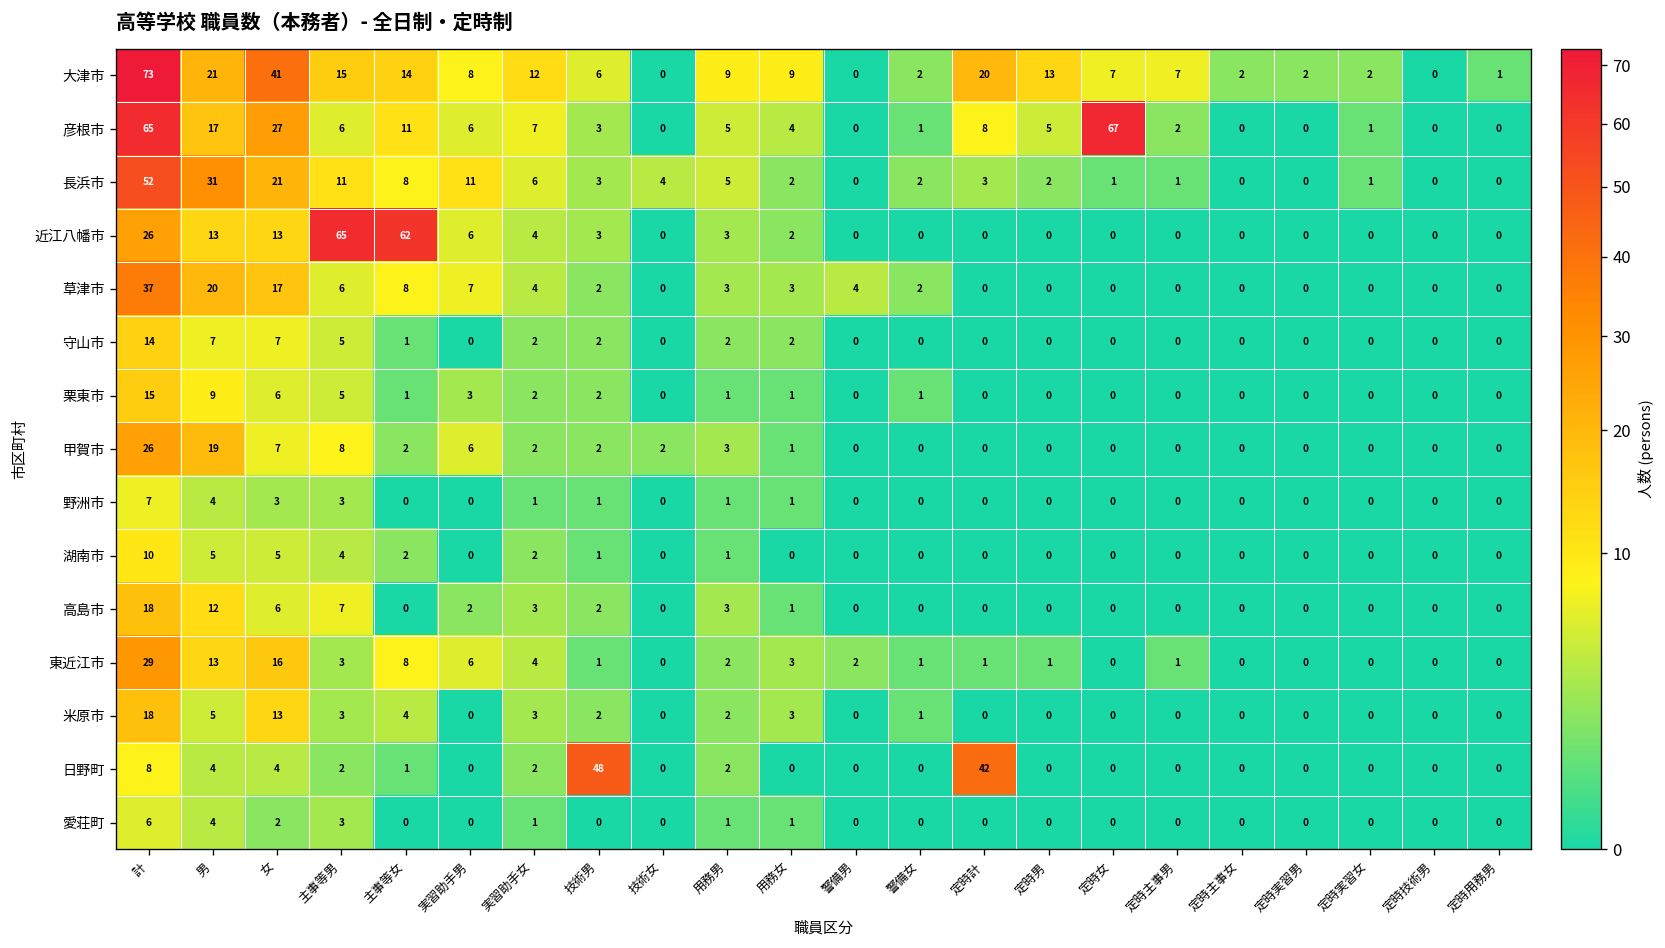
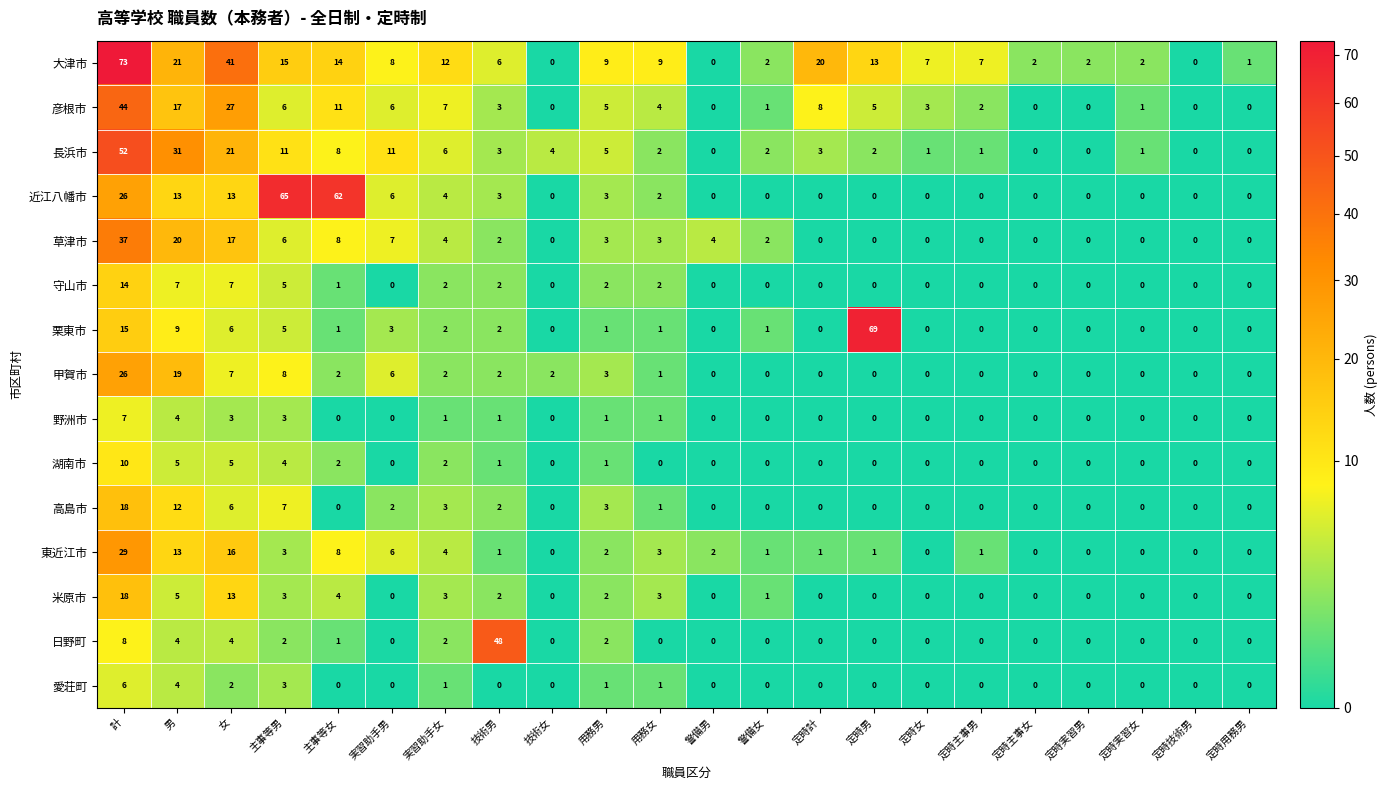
彦根市, 計: 65 -> 44
彦根市, 定時女: 67 -> 3
栗東市, 定時男: 0 -> 69
日野町, 定時計: 42 -> 0
